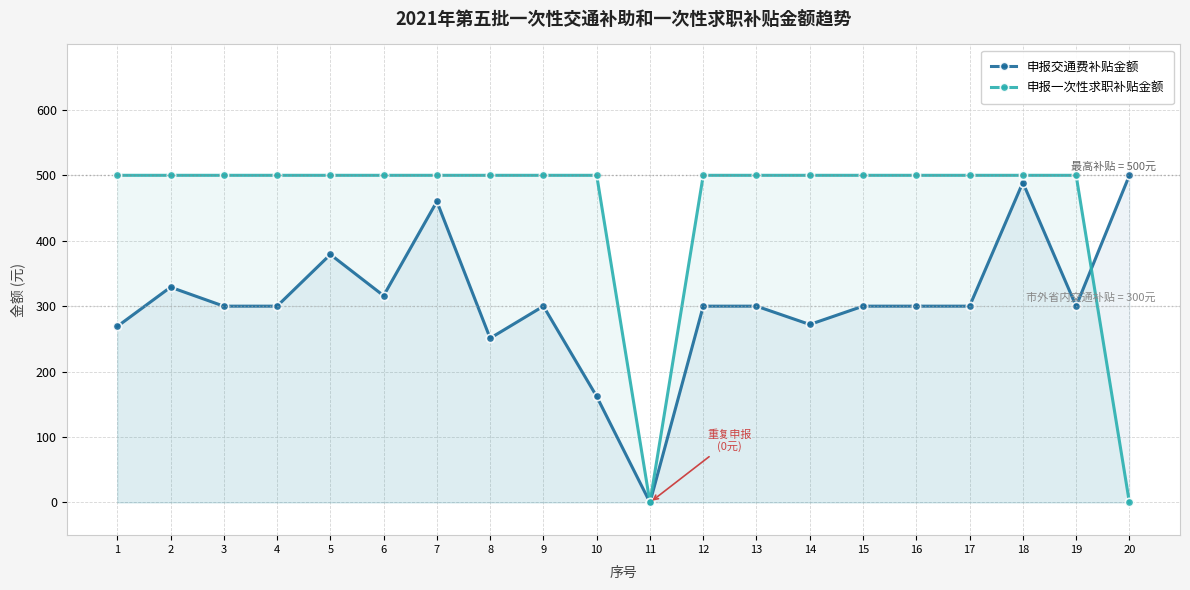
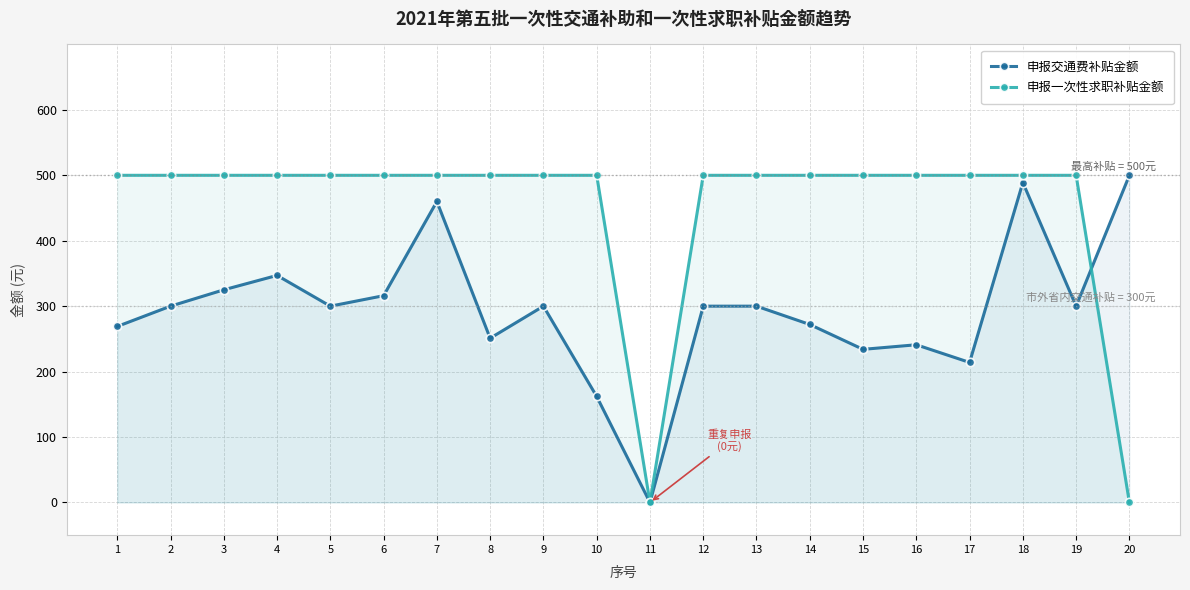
申报交通费补贴金额, 2: 330 -> 300
申报交通费补贴金额, 3: 300 -> 330
申报交通费补贴金额, 4: 300 -> 350
申报交通费补贴金额, 5: 380 -> 300
申报交通费补贴金额, 15: 300 -> 230
申报交通费补贴金额, 16: 300 -> 240
申报交通费补贴金额, 17: 300 -> 210
